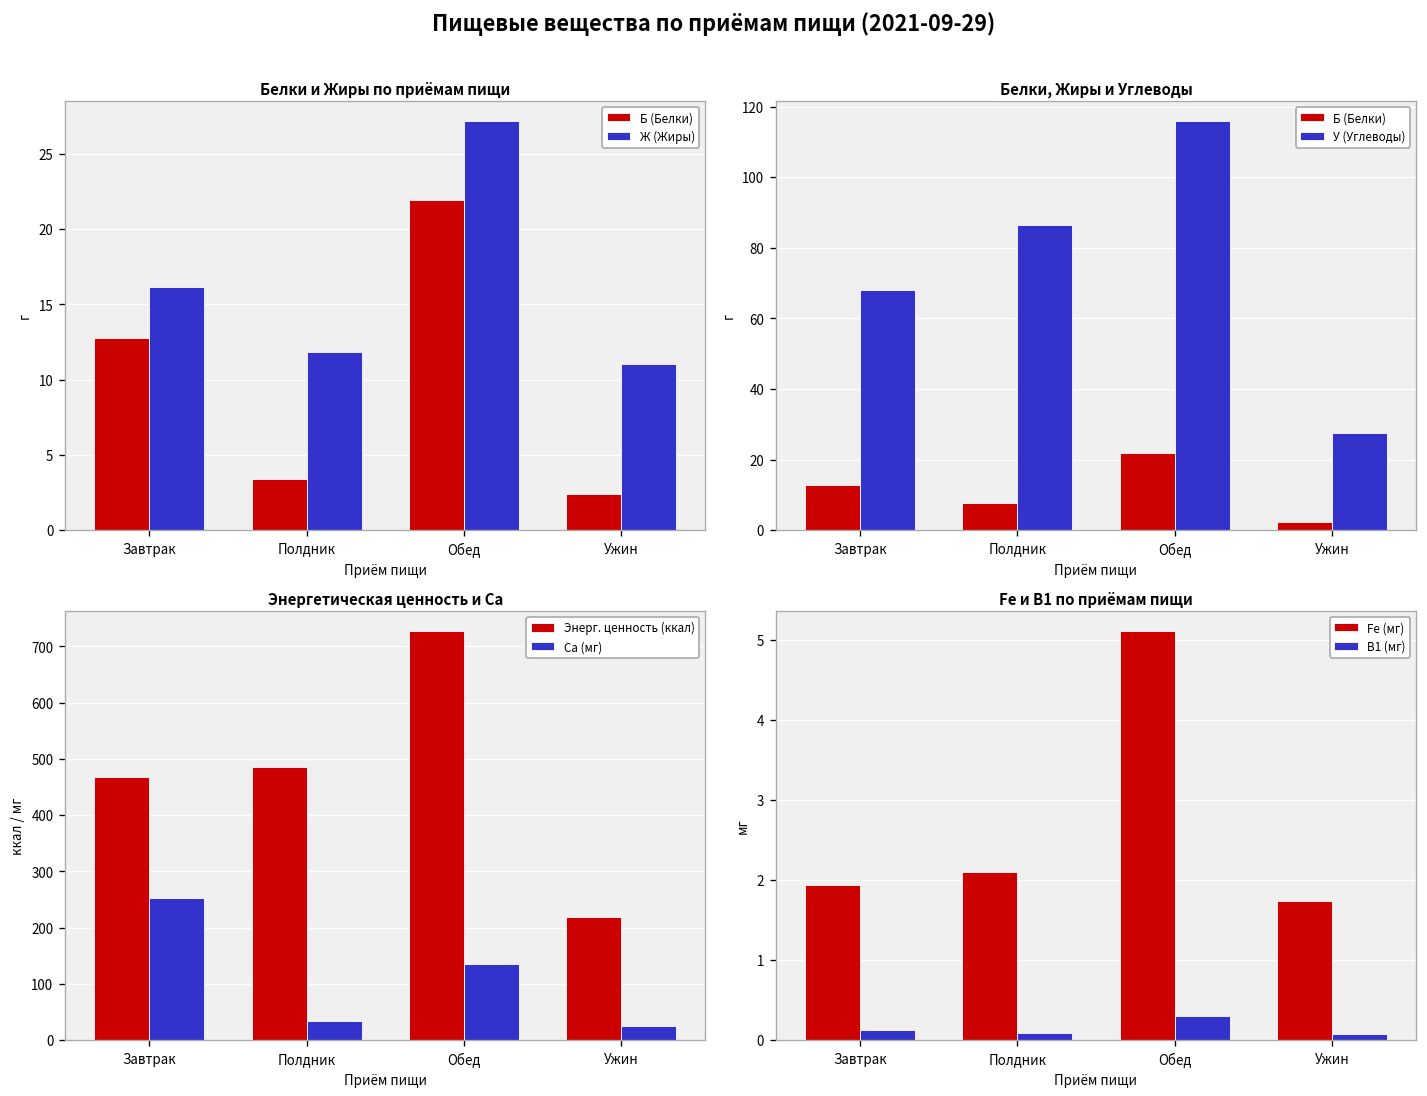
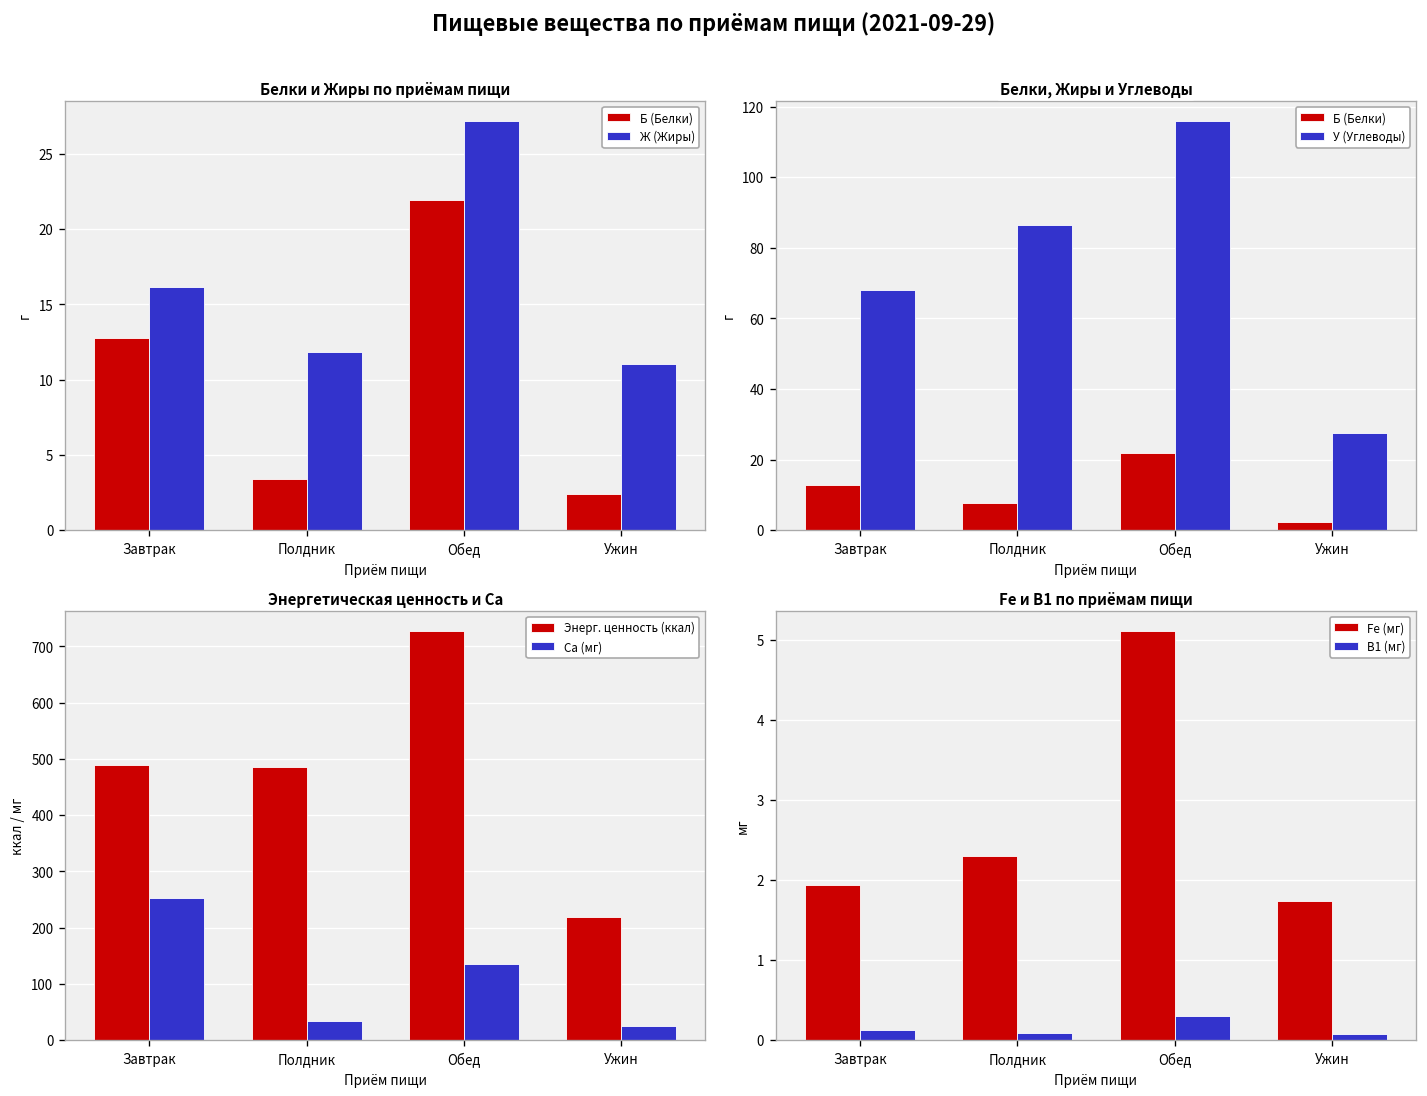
Энергетическая ценность и Са, Энерг. ценность (ккал), Завтрак: 470 -> 490
Fe и В1 по приёмам пищи, Fe (мг), Полдник: 2.1 -> 2.3
